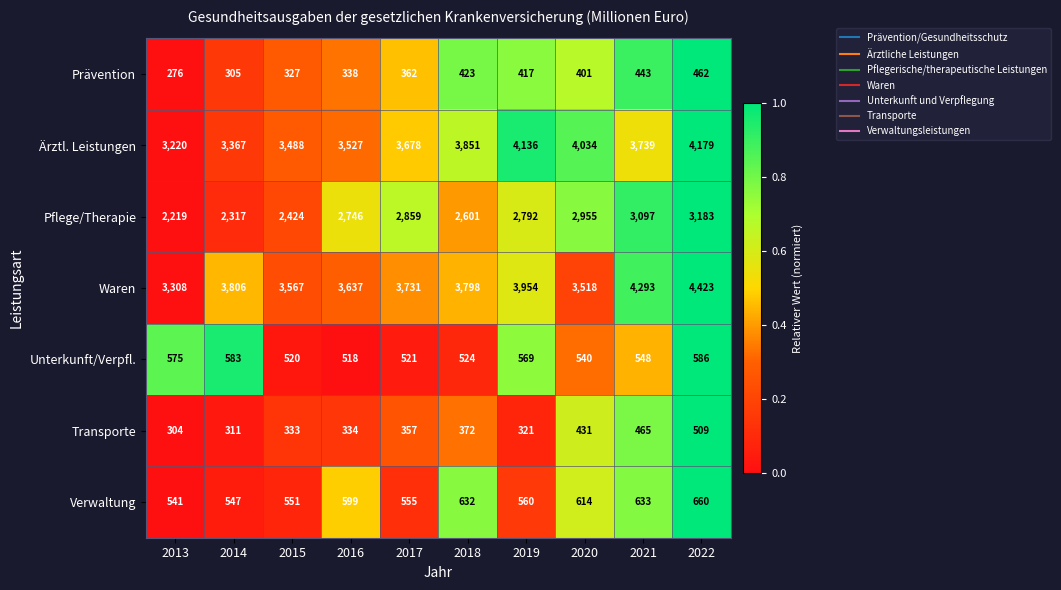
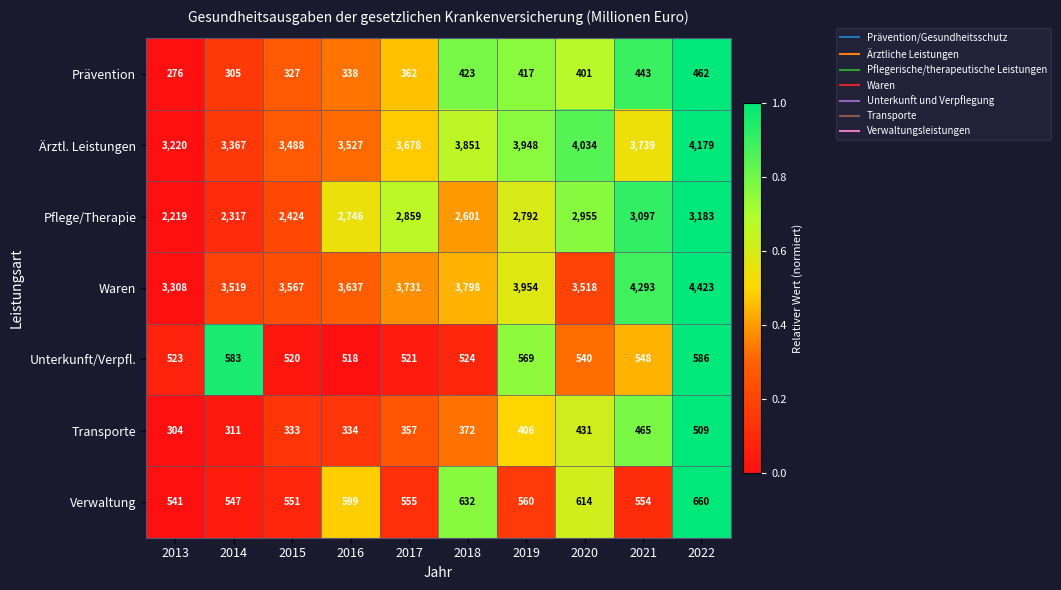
Ärztl. Leistungen, 2019: 4,136 -> 3,948
Waren, 2014: 3,806 -> 3,519
Unterkunft/Verpfl., 2013: 575 -> 523
Transporte, 2019: 321 -> 406
Verwaltung, 2021: 633 -> 554
